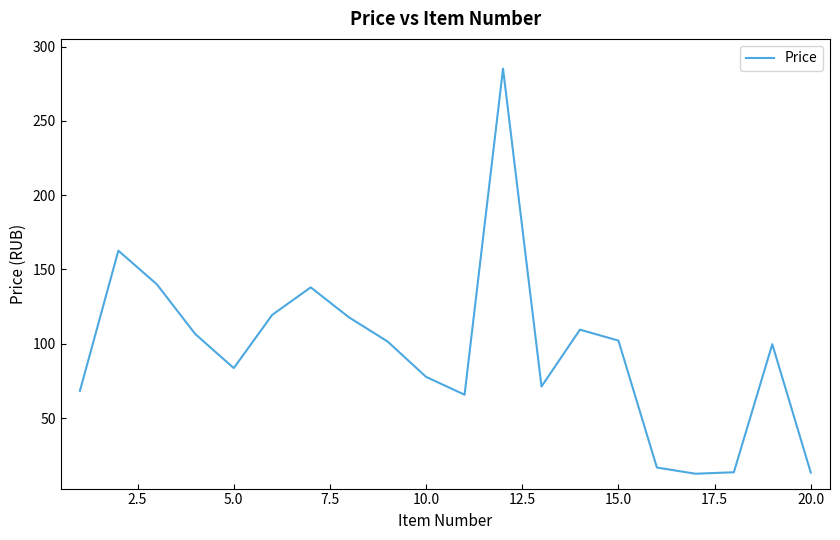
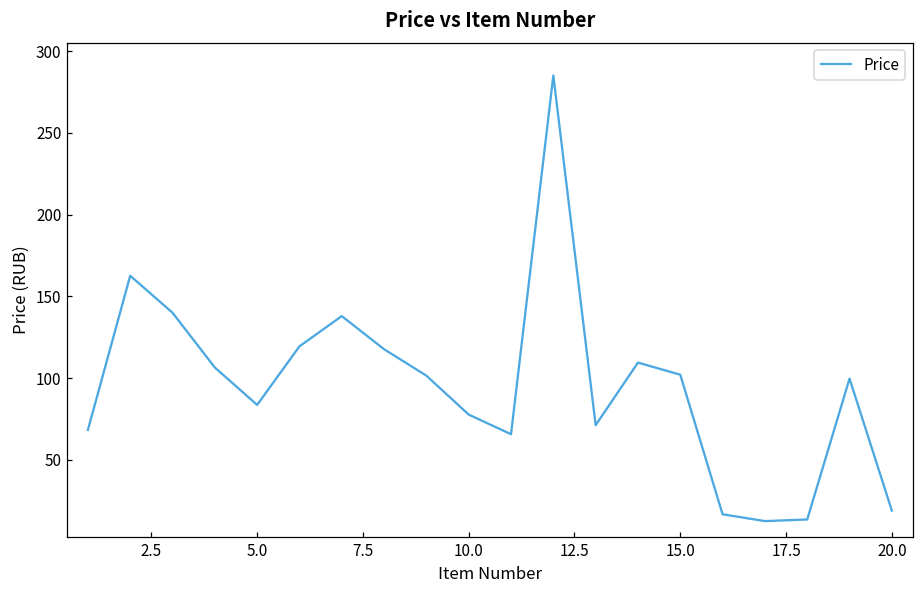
20.0: 13 -> 19
